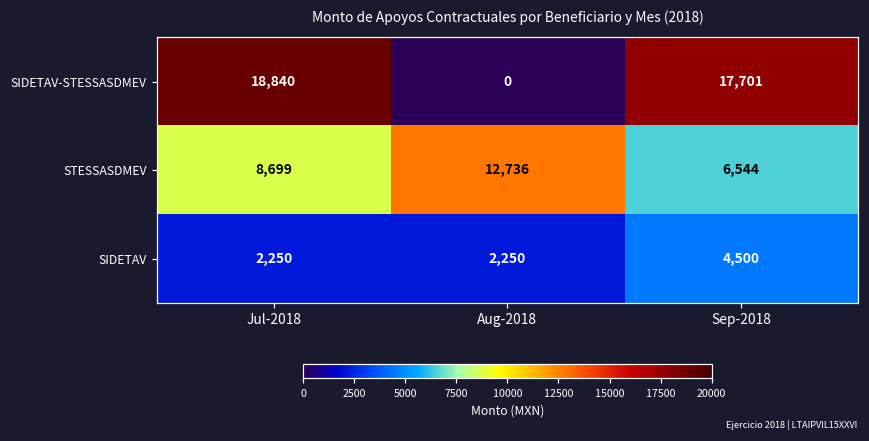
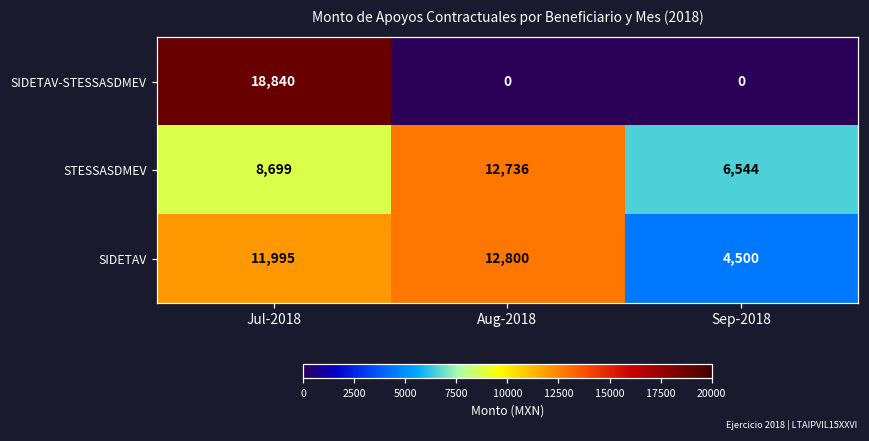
SIDETAV-STESSASDMEV, Sep-2018: 17,701 -> 0
SIDETAV, Jul-2018: 2,250 -> 11,995
SIDETAV, Aug-2018: 2,250 -> 12,800
